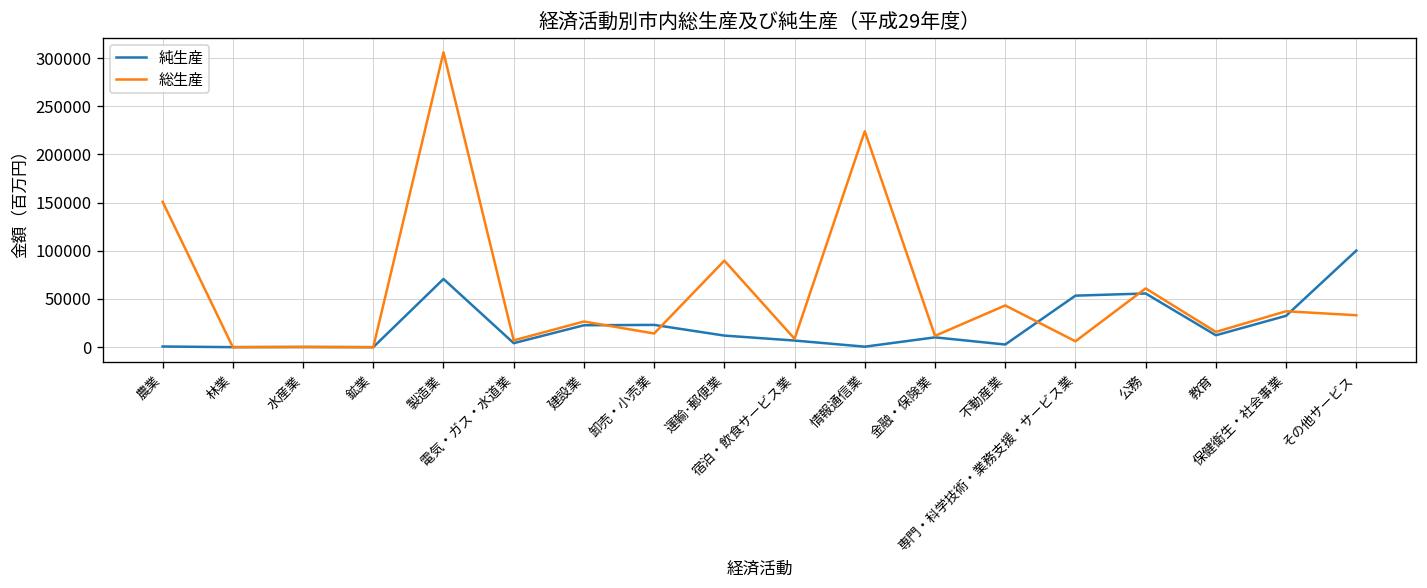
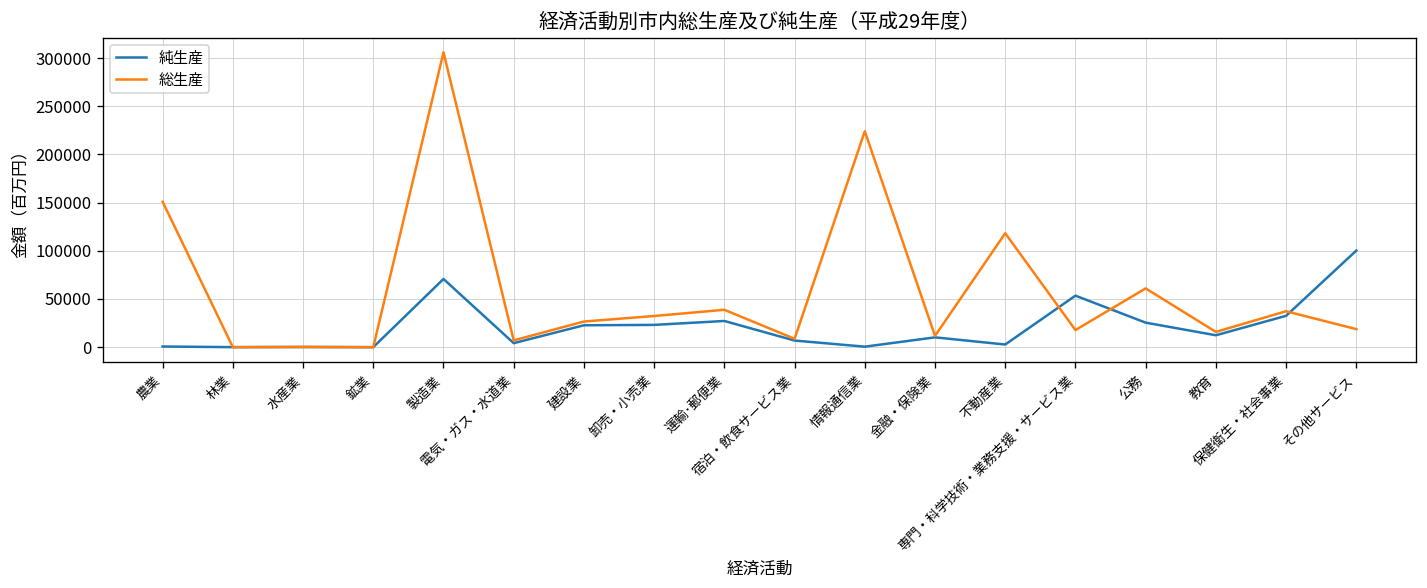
総生産, 卸売・小売業: 10000 -> 30000
純生産, 運輸･郵便業: 10000 -> 30000
総生産, 運輸･郵便業: 90000 -> 40000
総生産, 不動産業: 40000 -> 120000
総生産, 専門・科学技術・業務支援・サービス業: 10000 -> 20000
純生産, 公務: 60000 -> 30000
総生産, その他サービス: 30000 -> 20000
